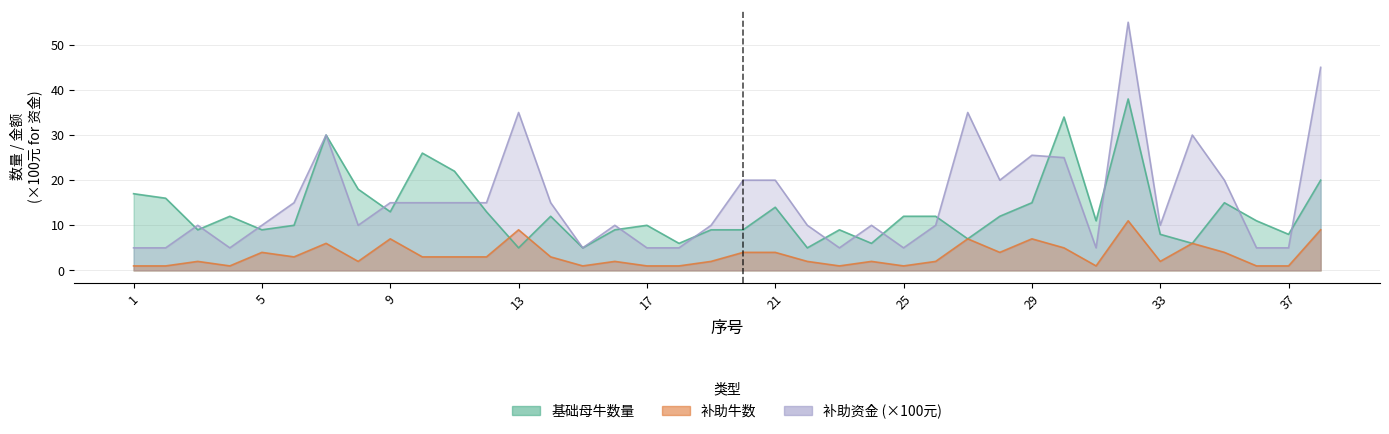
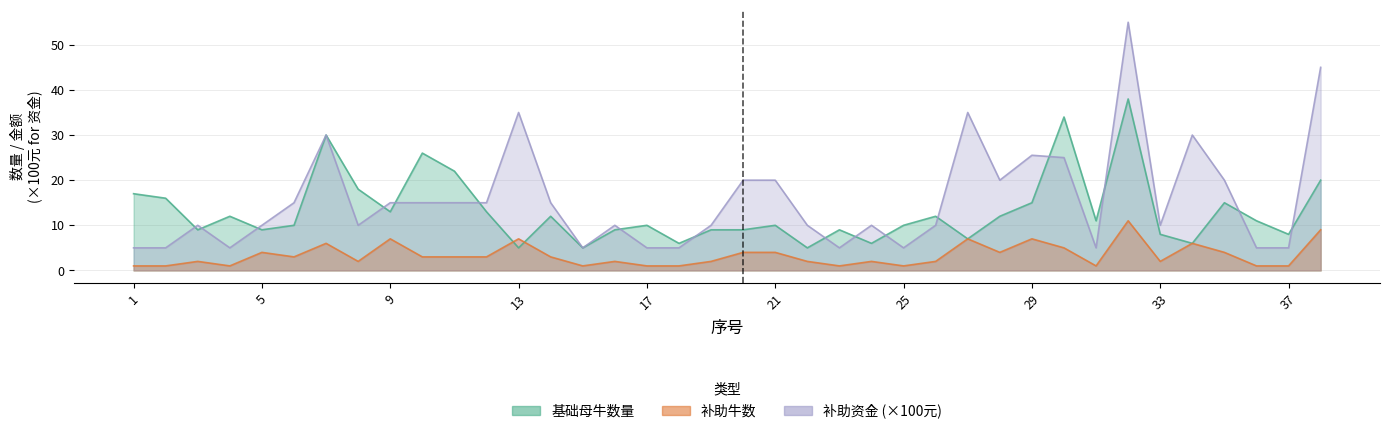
补助牛数, 13: 9 -> 7
基础母牛数量, 21: 14 -> 10
基础母牛数量, 25: 12 -> 10
